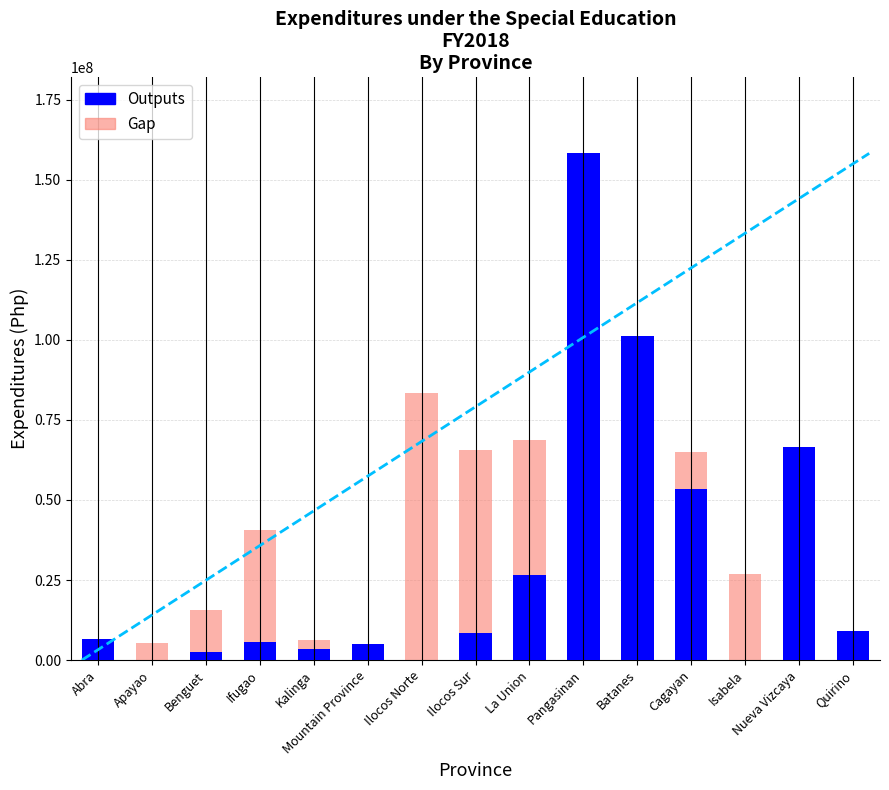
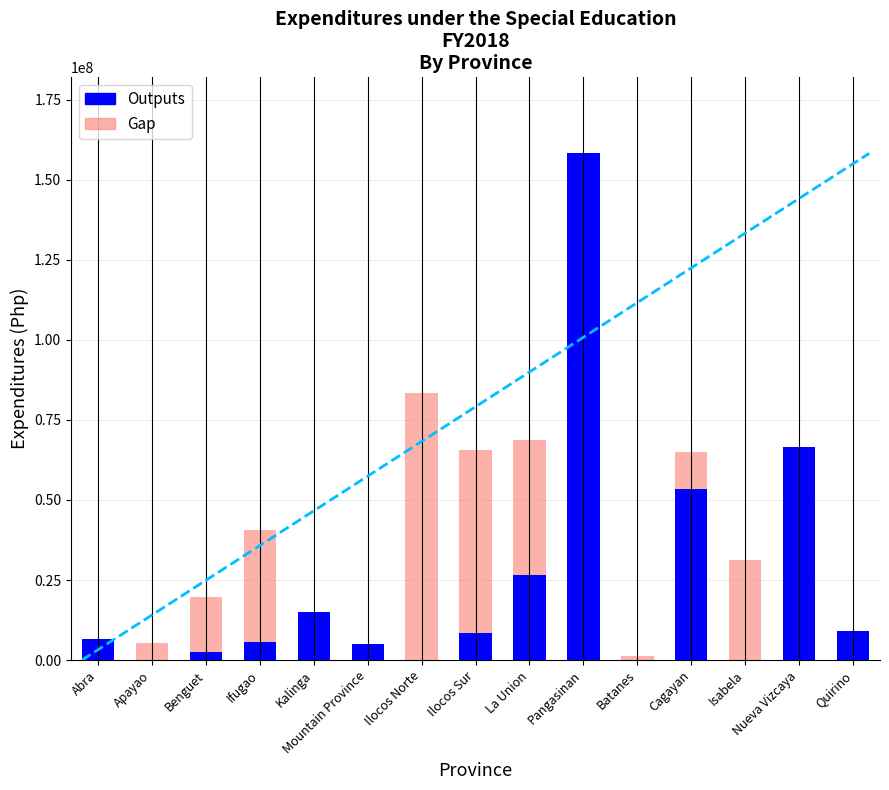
Gap, Benguet: 16000000 -> 20000000
Outputs, Kalinga: 4000000 -> 15000000
Outputs, Batanes: 101000000 -> 0
Gap, Isabela: 27000000 -> 31000000
